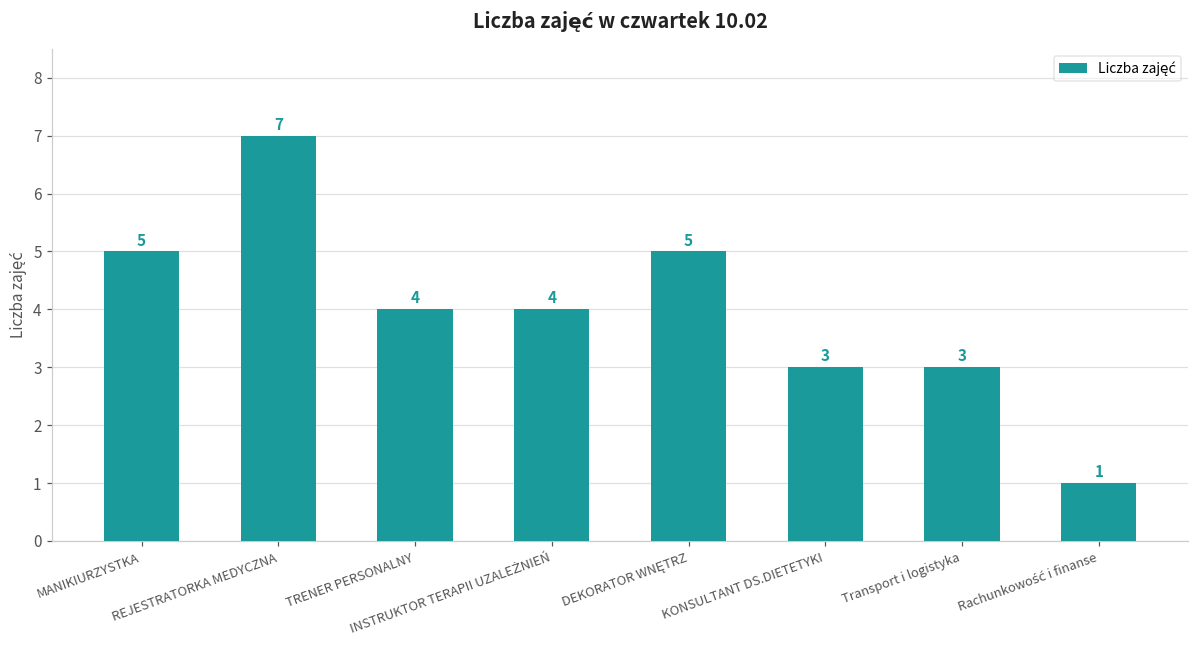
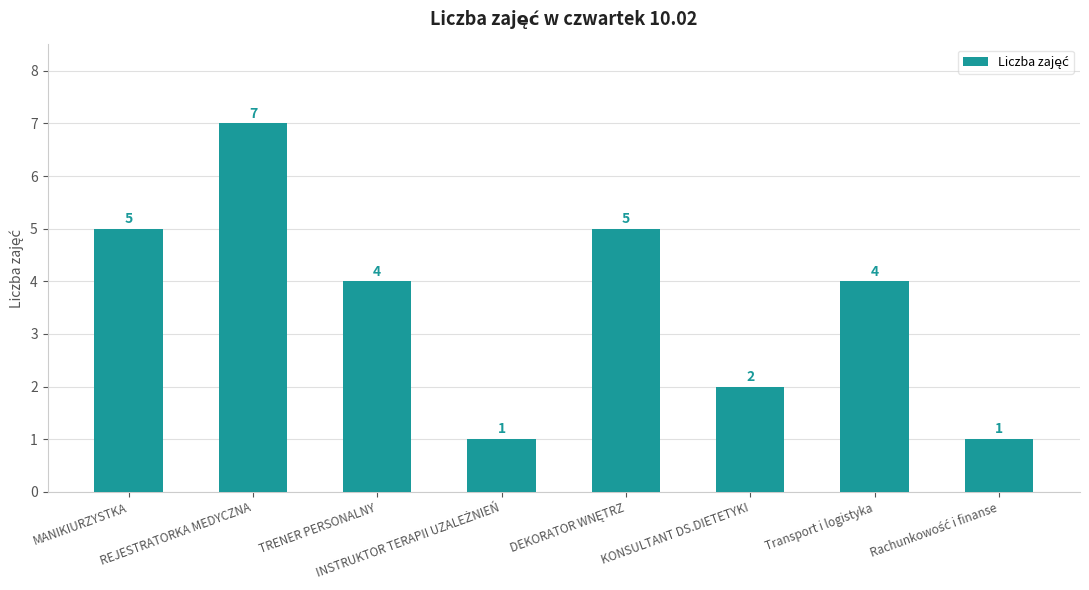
INSTRUKTOR TERAPII UZALEŻNIEŃ: 4 -> 1
KONSULTANT DS.DIETETYKI: 3 -> 2
Transport i logistyka: 3 -> 4
